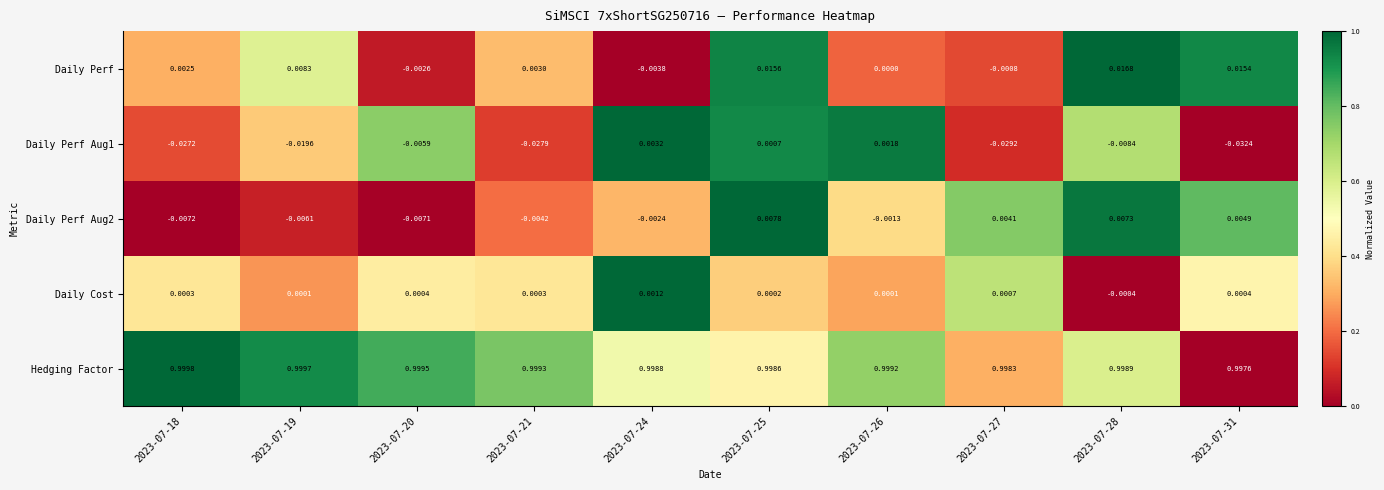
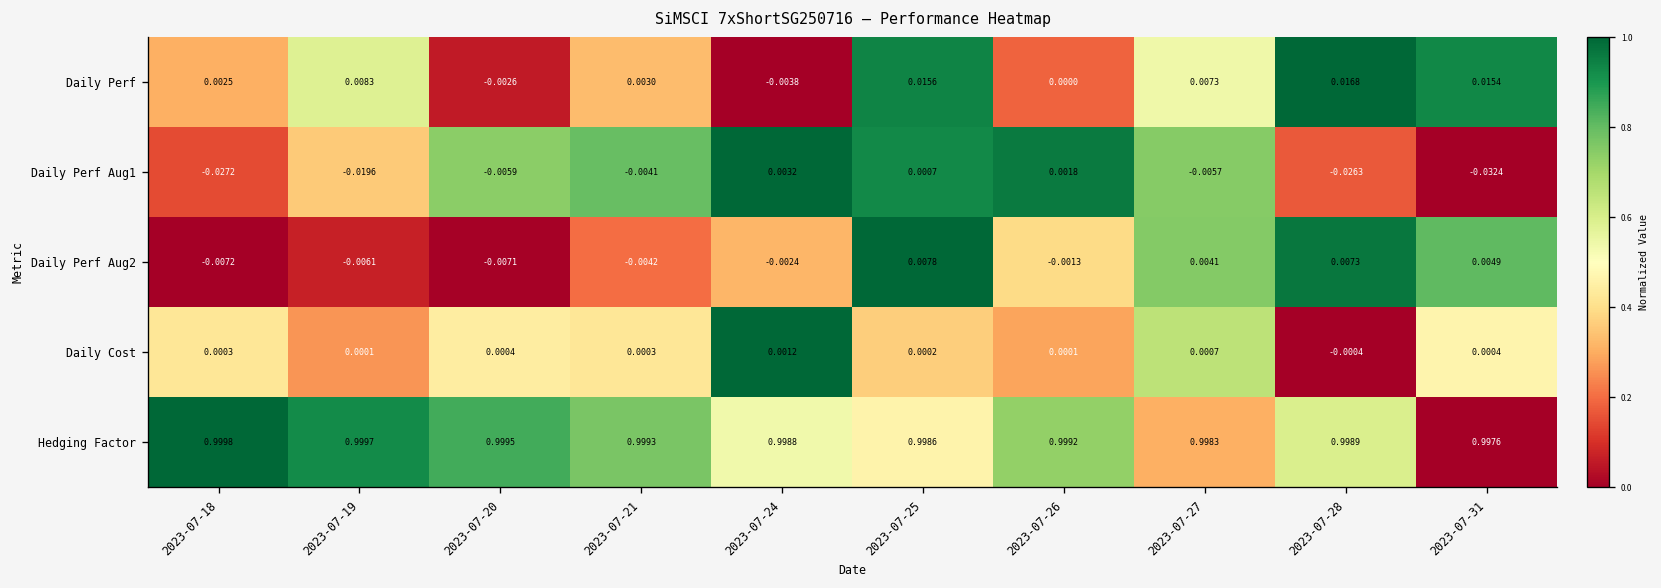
Daily Perf, 2023-07-27: -0.0008 -> 0.0073
Daily Perf Aug1, 2023-07-21: -0.0279 -> -0.0041
Daily Perf Aug1, 2023-07-27: -0.0292 -> -0.0057
Daily Perf Aug1, 2023-07-28: -0.0084 -> -0.0263
